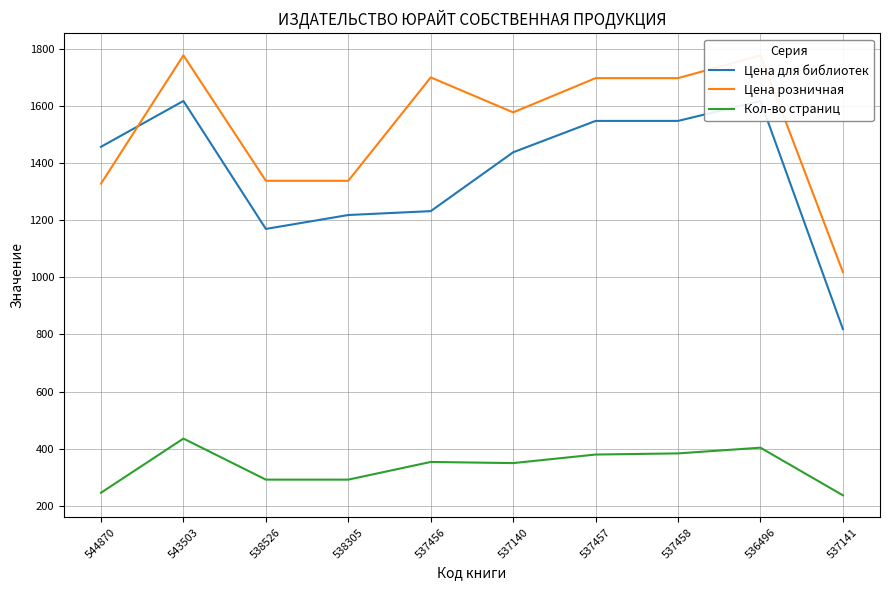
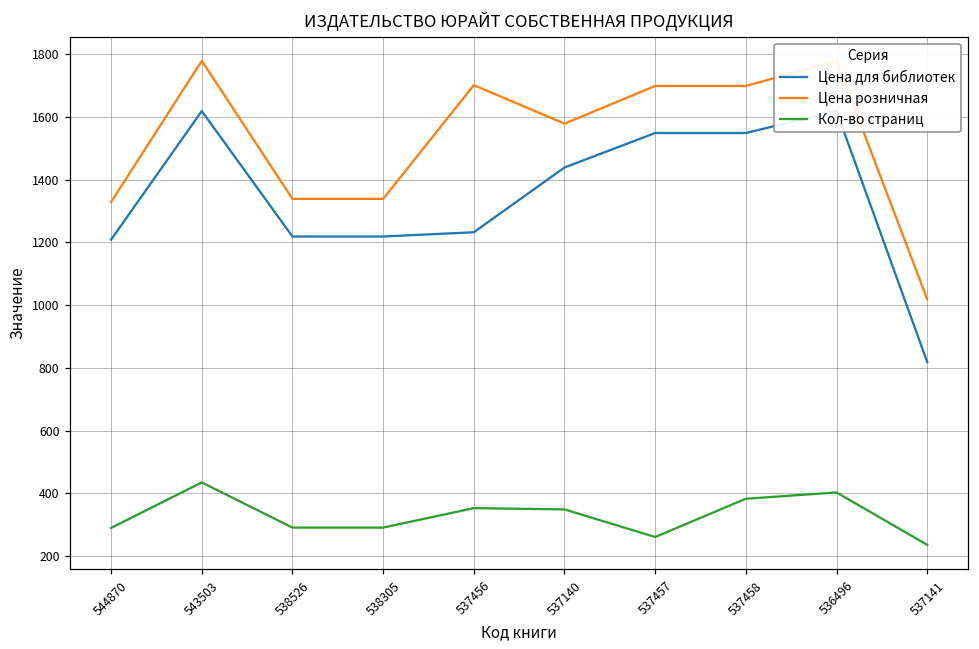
Цена для библиотек, 544870: 1460 -> 1210
Кол-во страниц, 544870: 250 -> 290
Цена для библиотек, 538526: 1170 -> 1220
Кол-во страниц, 537457: 380 -> 260
